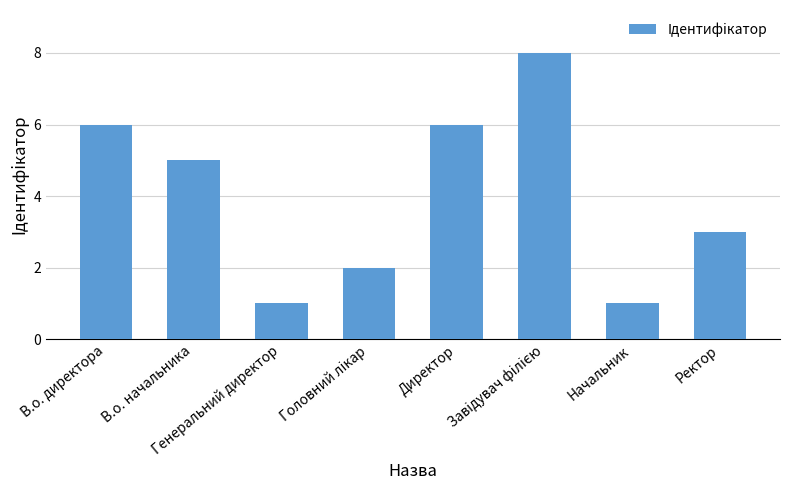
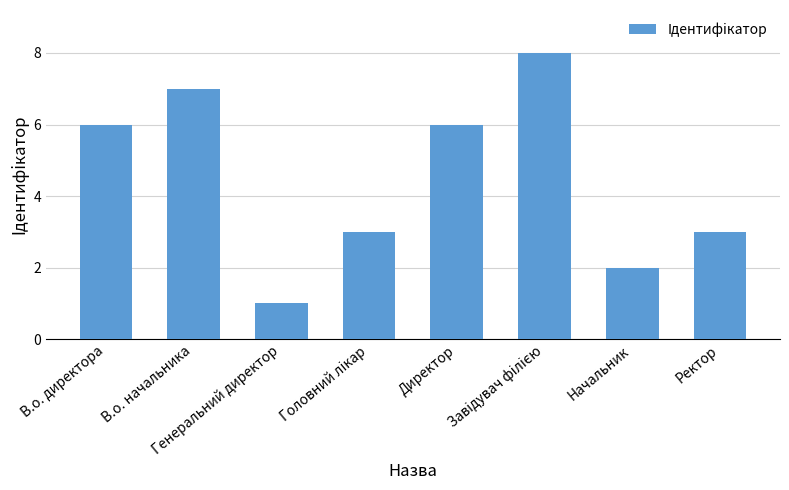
В.о. начальника: 5 -> 7
Головний лікар: 2 -> 3
Начальник: 1 -> 2
